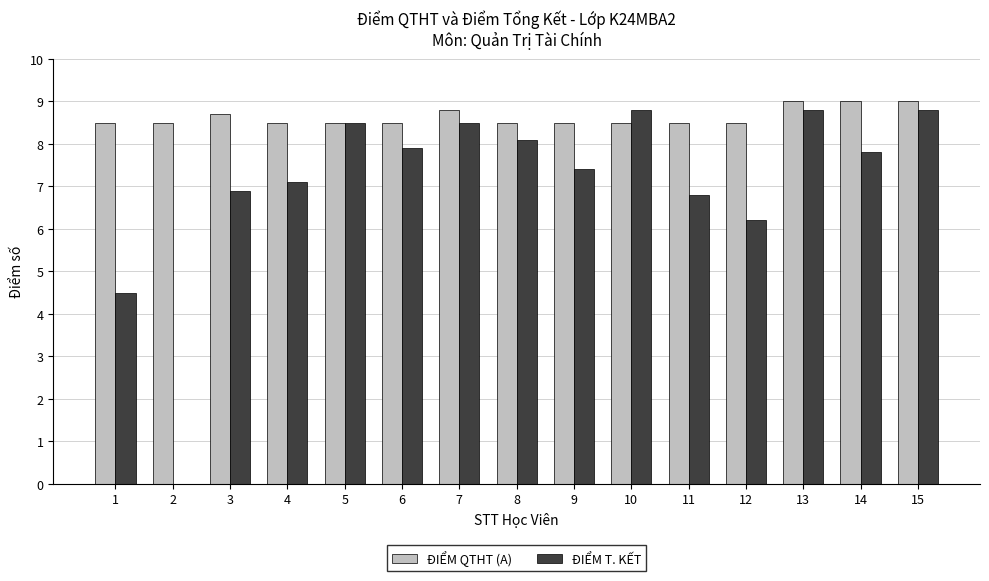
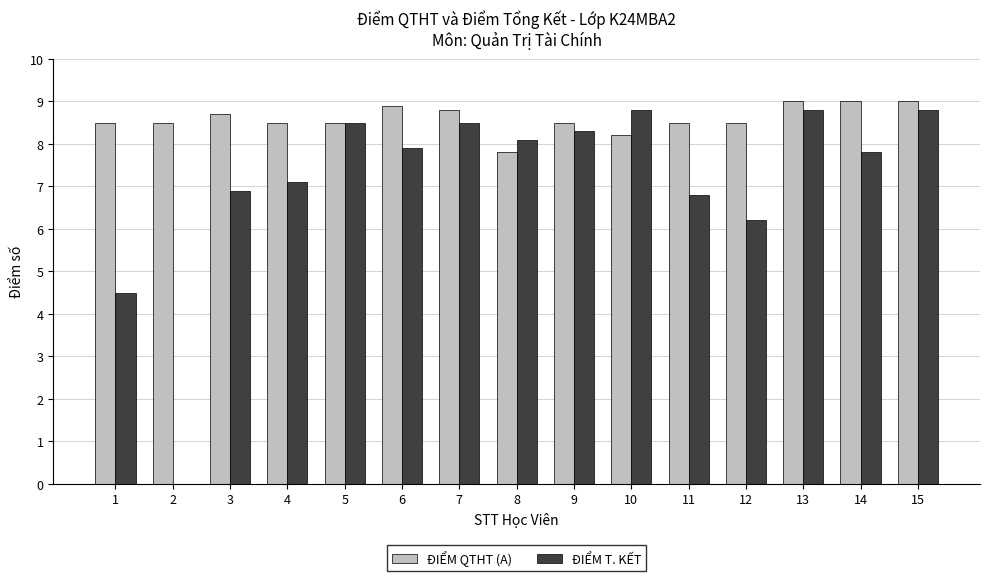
ĐIỂM QTHT (A), 6: 8.5 -> 8.9
ĐIỂM QTHT (A), 8: 8.5 -> 7.8
ĐIỂM T. KẾT, 9: 7.4 -> 8.3
ĐIỂM QTHT (A), 10: 8.5 -> 8.2
